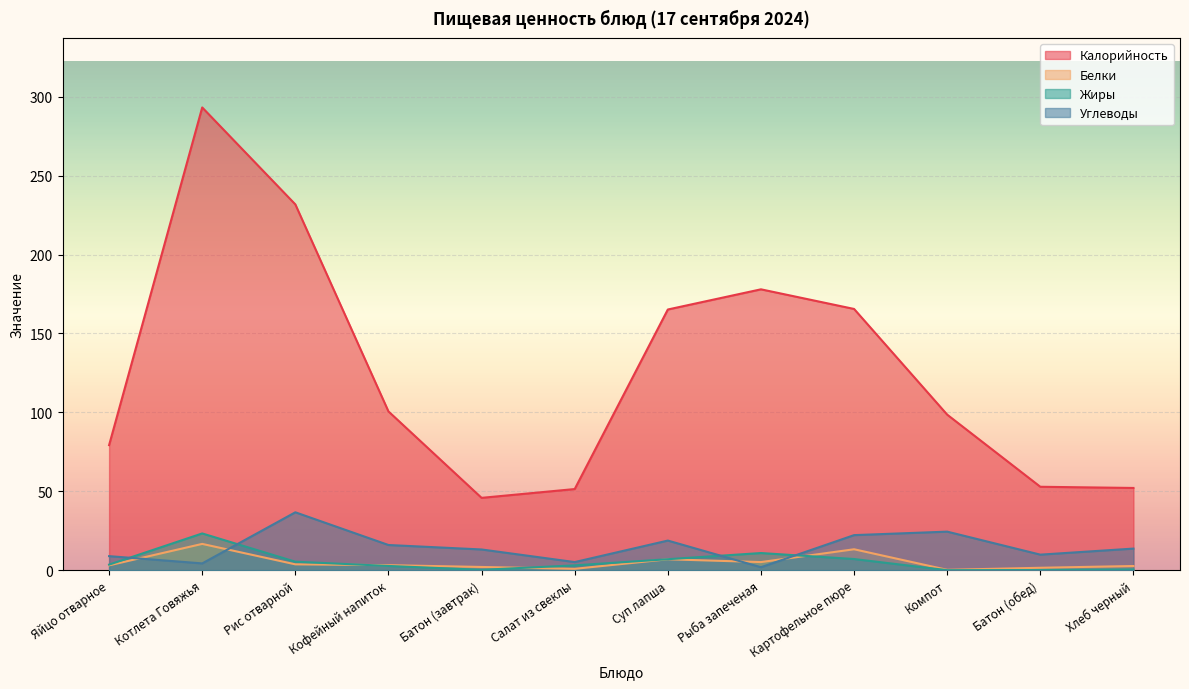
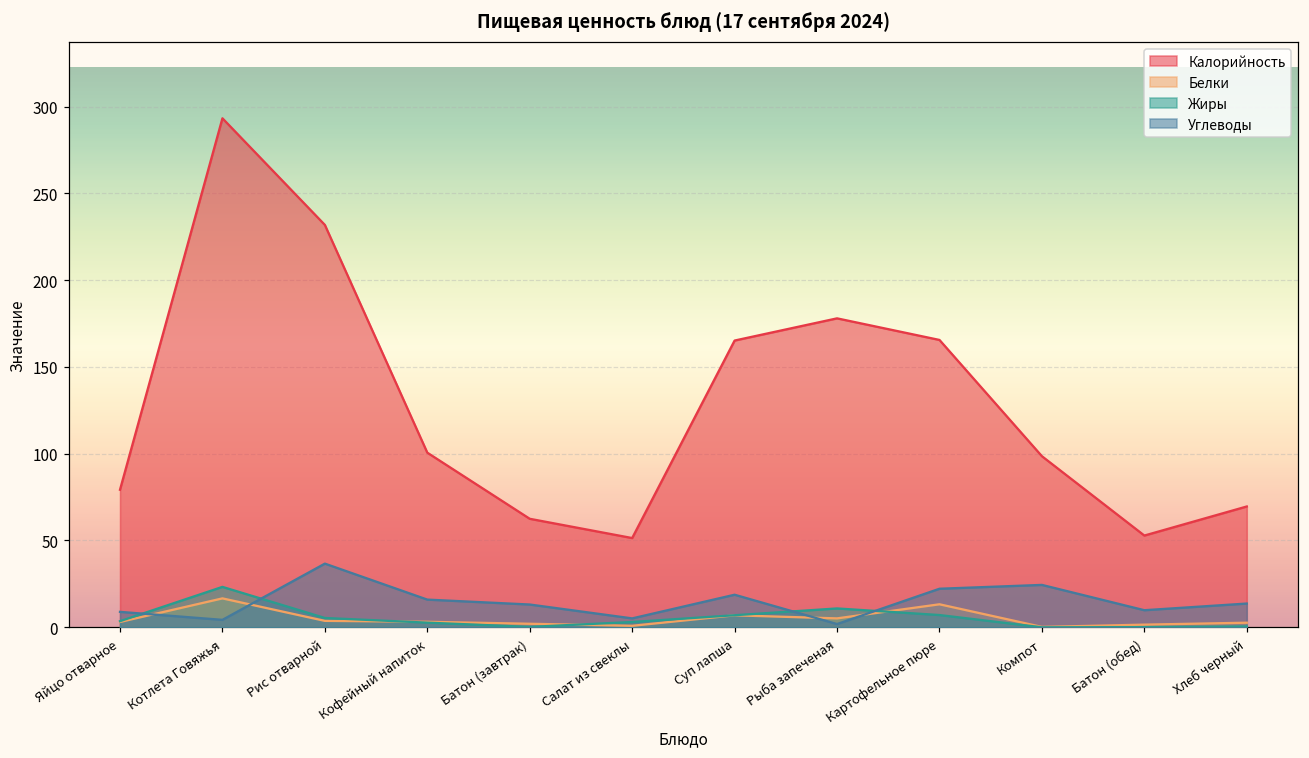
Калорийность, Батон (завтрак): 46 -> 63
Калорийность, Хлеб черный: 52 -> 70
